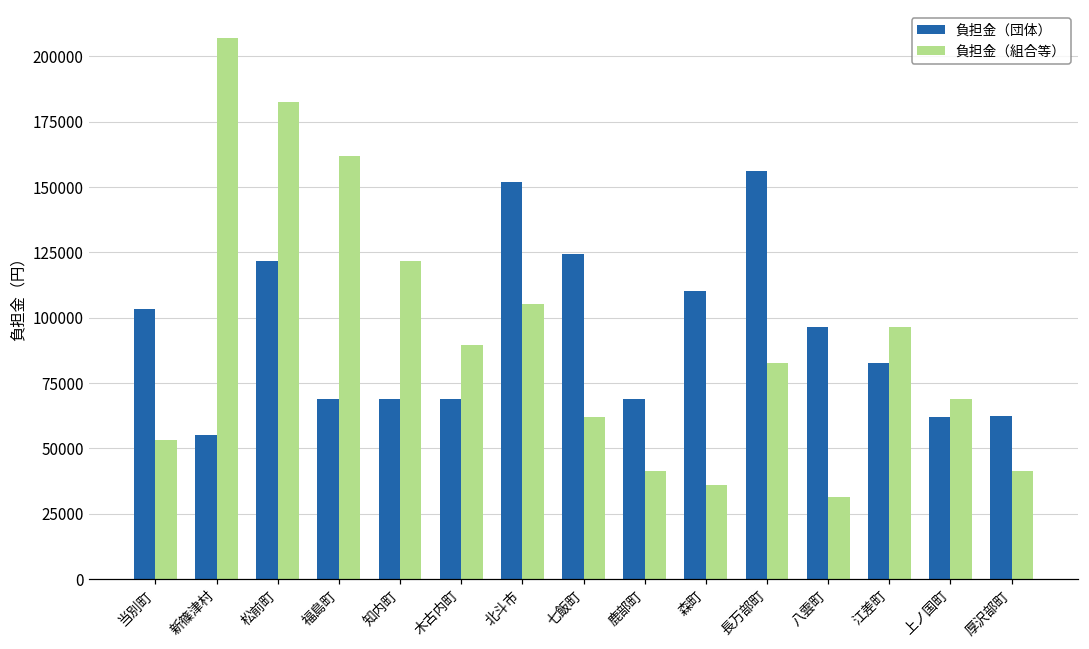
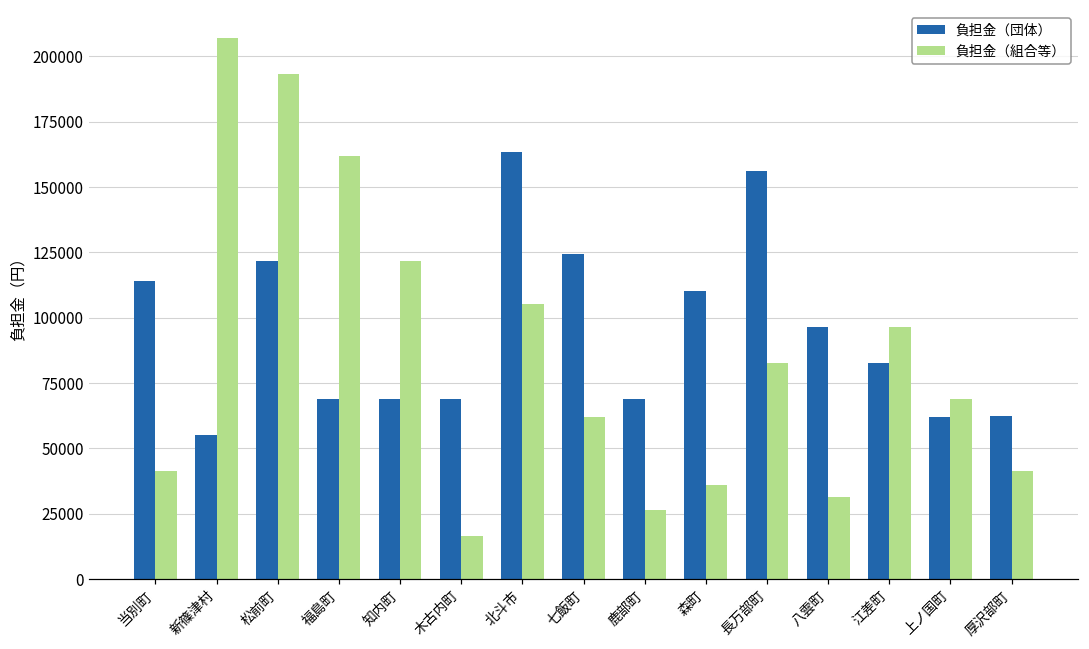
負担金（団体）, 当別町: 104000 -> 114000
負担金（組合等）, 当別町: 53000 -> 41000
負担金（組合等）, 松前町: 183000 -> 193000
負担金（組合等）, 木古内町: 90000 -> 17000
負担金（団体）, 北斗市: 152000 -> 163000
負担金（組合等）, 鹿部町: 41000 -> 26000
